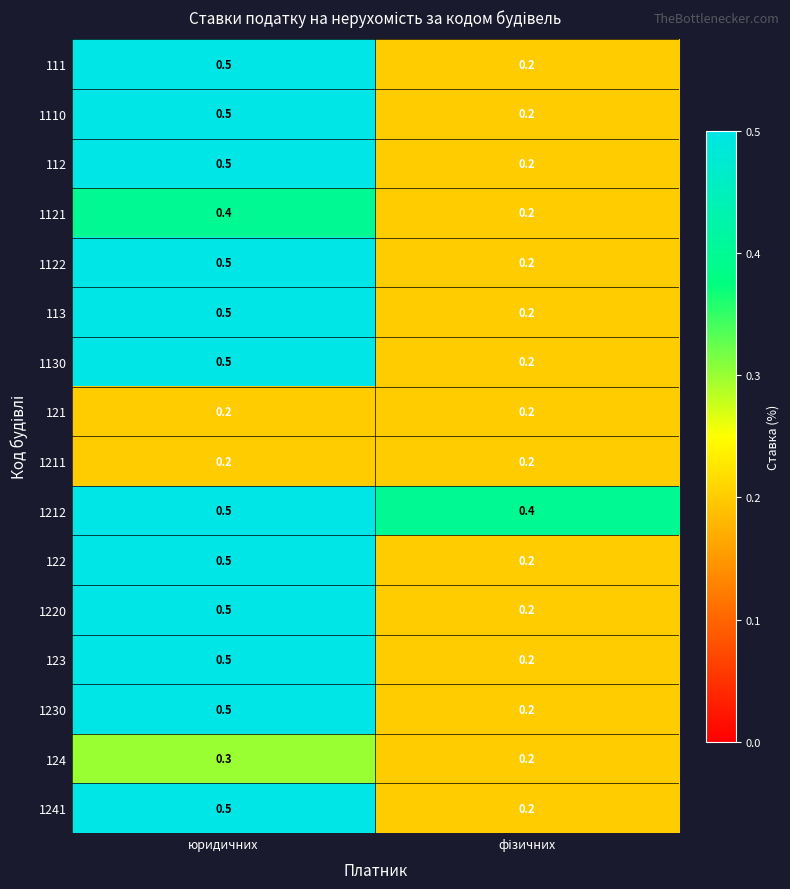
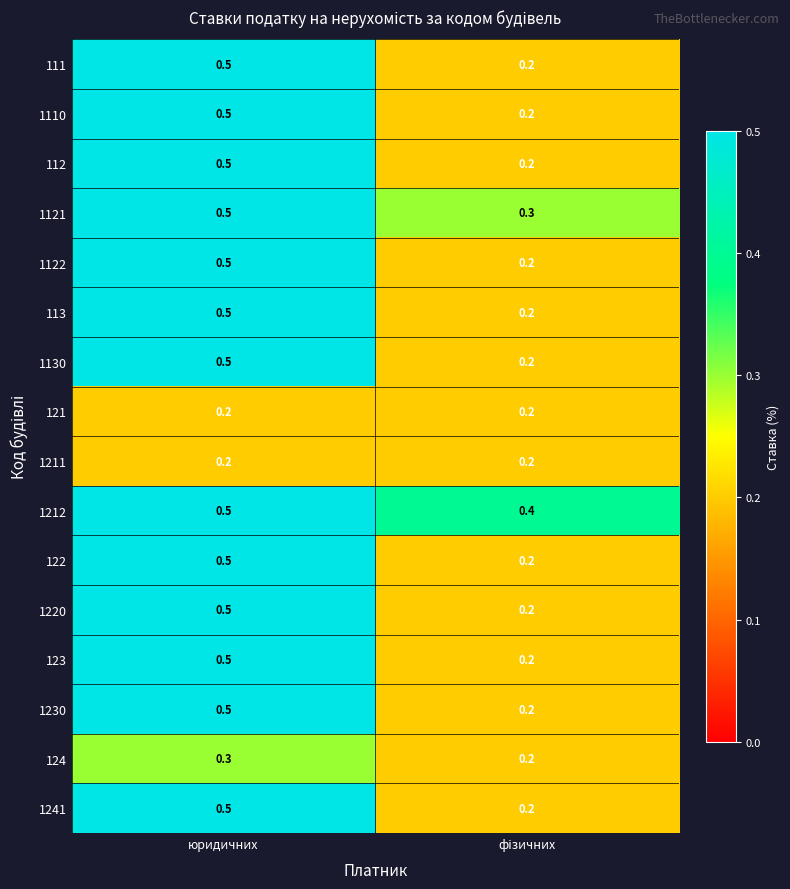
1121, юридичних: 0.4 -> 0.5
1121, фізичних: 0.2 -> 0.3
